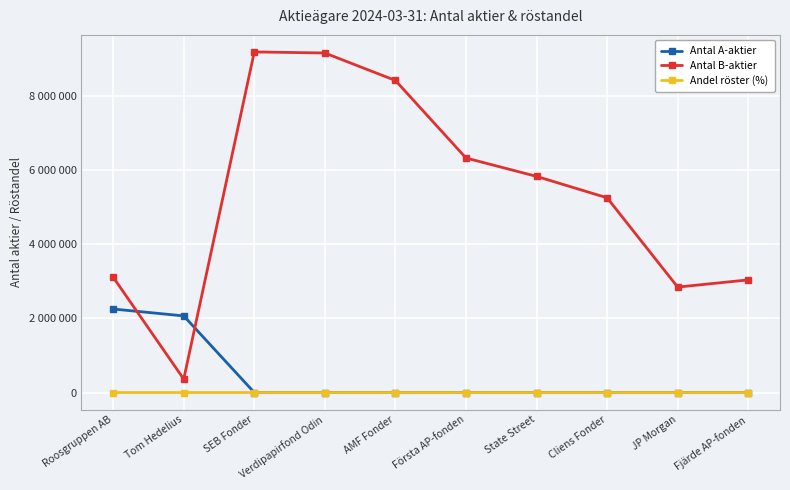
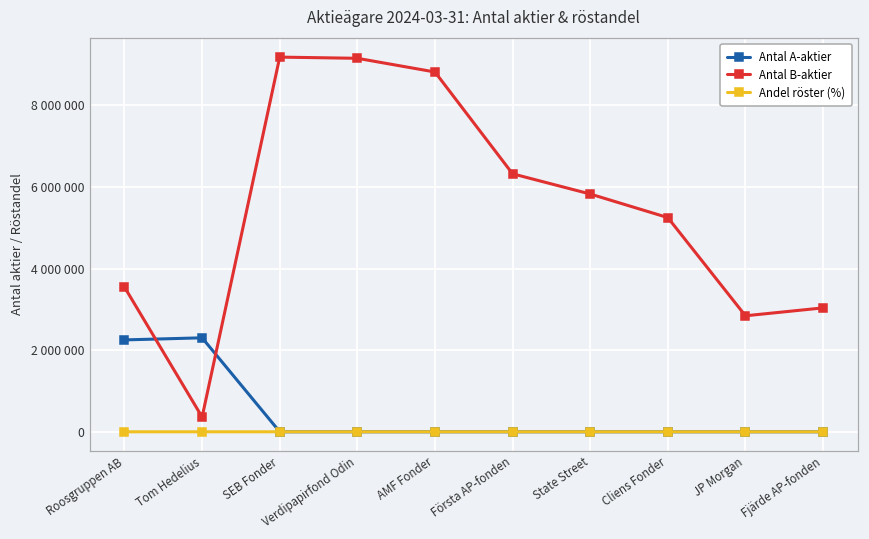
Antal B-aktier, Roosgruppen AB: 3100000 -> 3500000
Antal A-aktier, Tom Hedelius: 2100000 -> 2300000
Antal B-aktier, AMF Fonder: 8400000 -> 8800000
